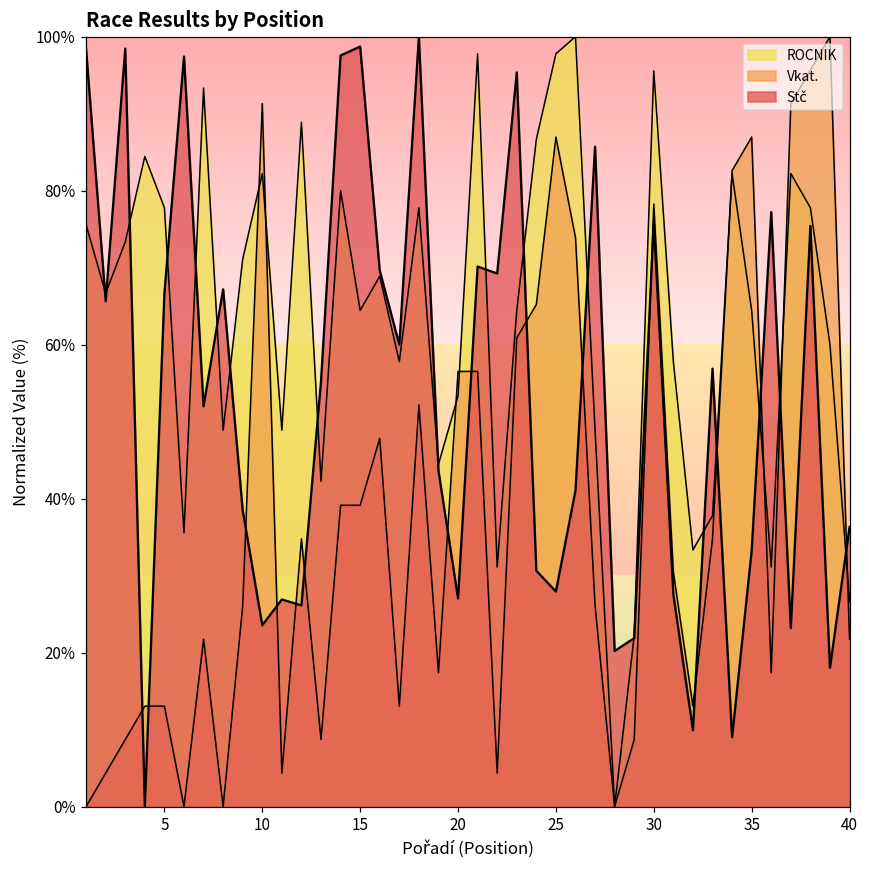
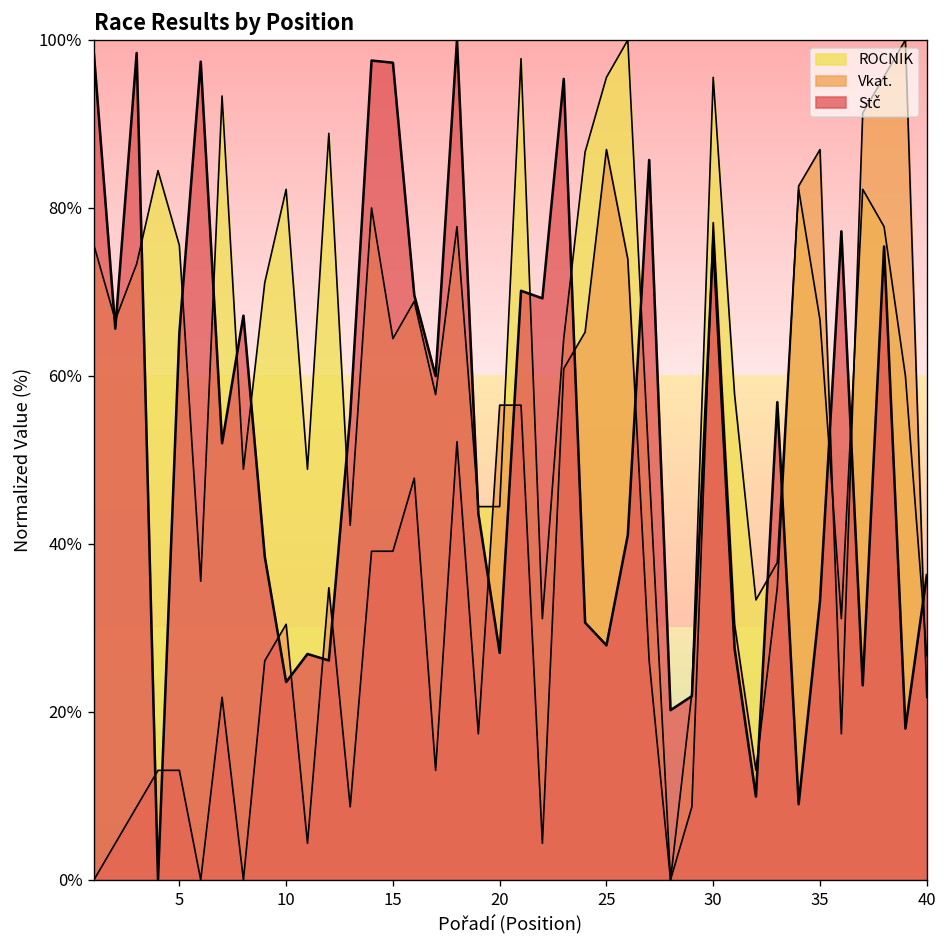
ROCNIK, 5: 78% -> 76%
Stč, 5: 67% -> 65%
Vkat., 10: 91% -> 30%
Stč, 15: 99% -> 97%
ROCNIK, 20: 53% -> 44%
ROCNIK, 25: 98% -> 96%
ROCNIK, 35: 64% -> 67%
